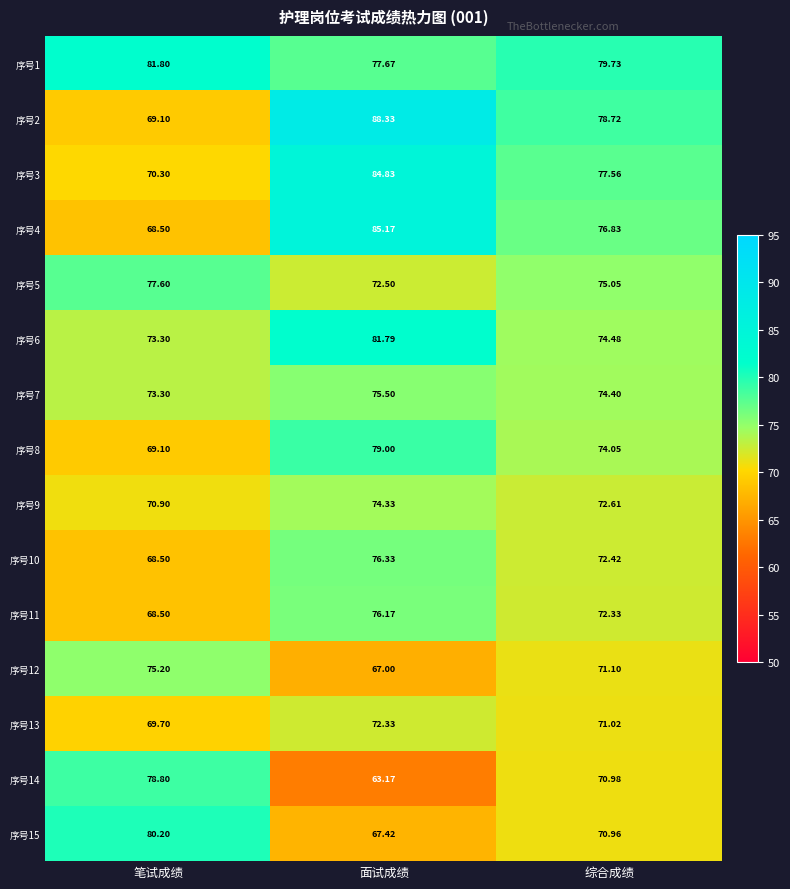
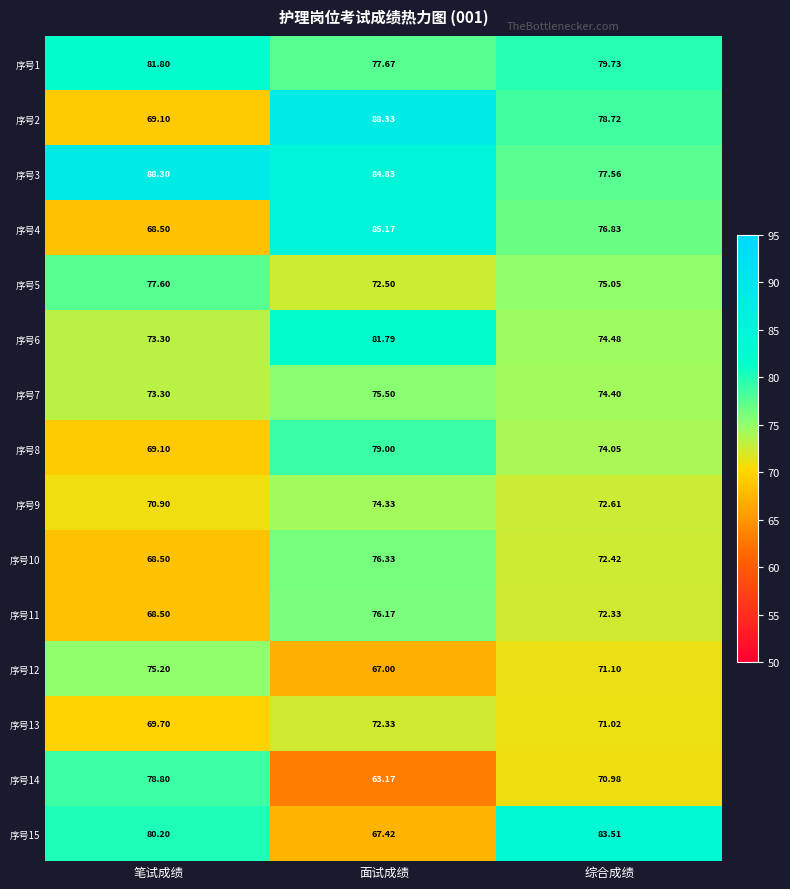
序号3, 笔试成绩: 70.30 -> 88.30
序号15, 综合成绩: 70.96 -> 83.51
